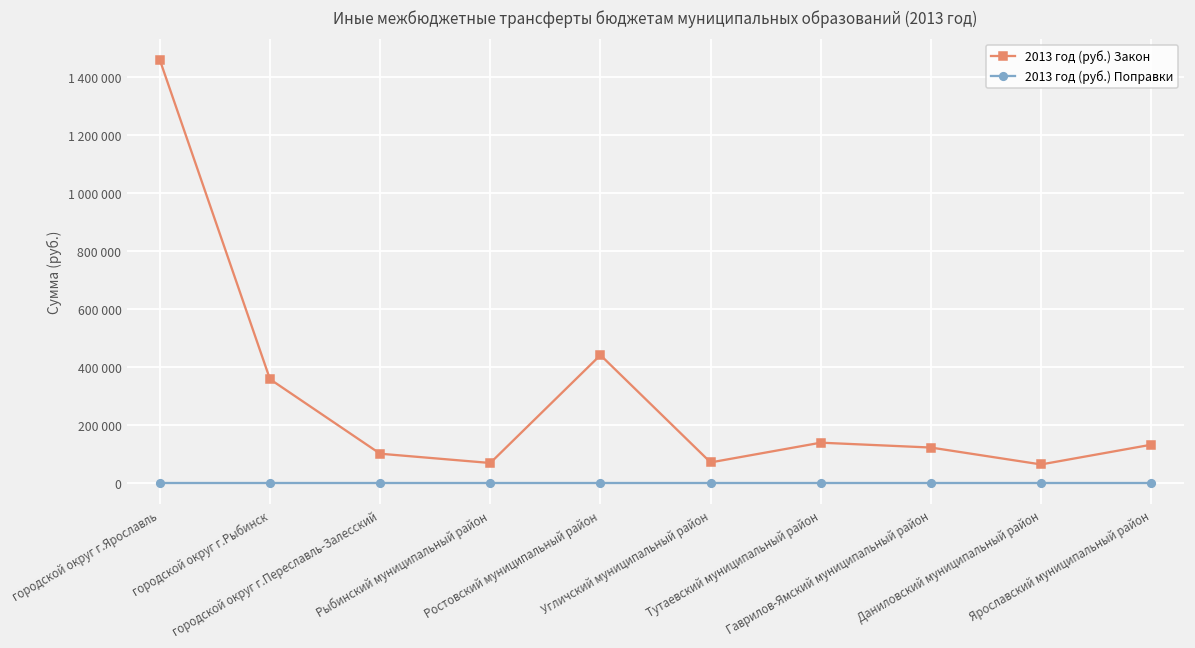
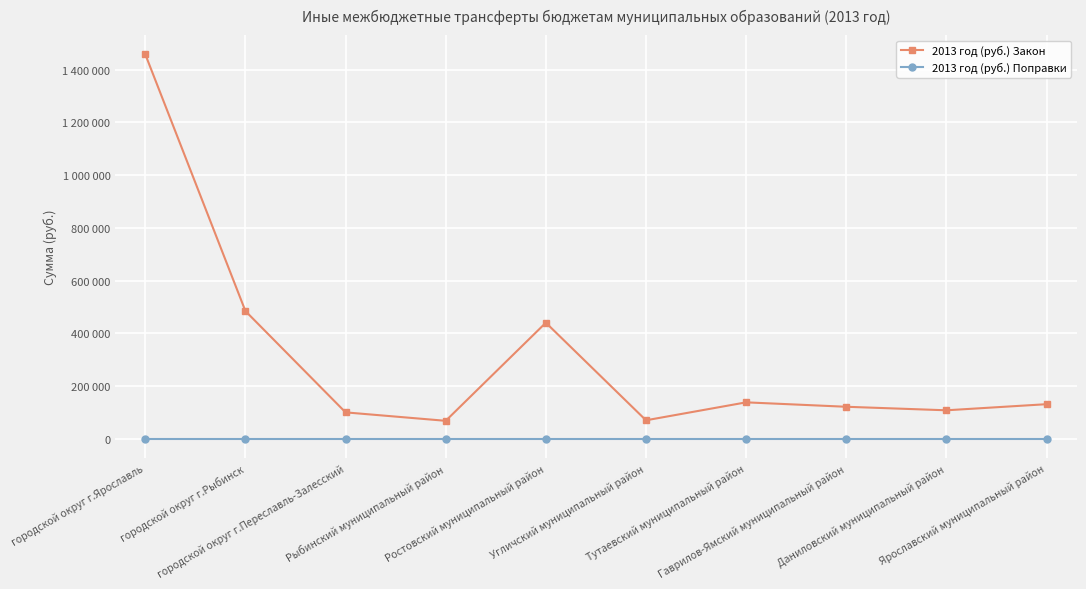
2013 год (руб.) Закон, городской округ г.Рыбинск: 360000 -> 490000
2013 год (руб.) Закон, Даниловский муниципальный район: 60000 -> 110000
